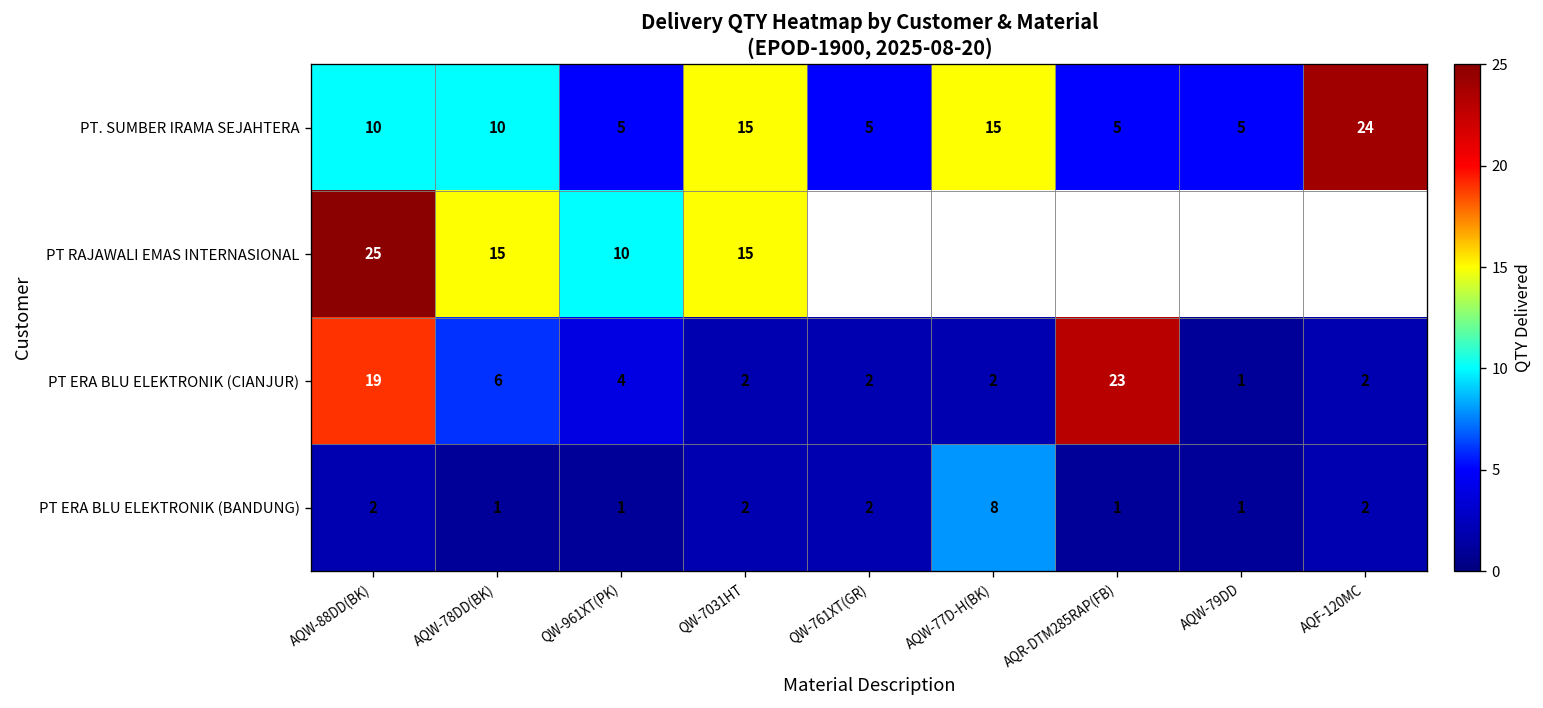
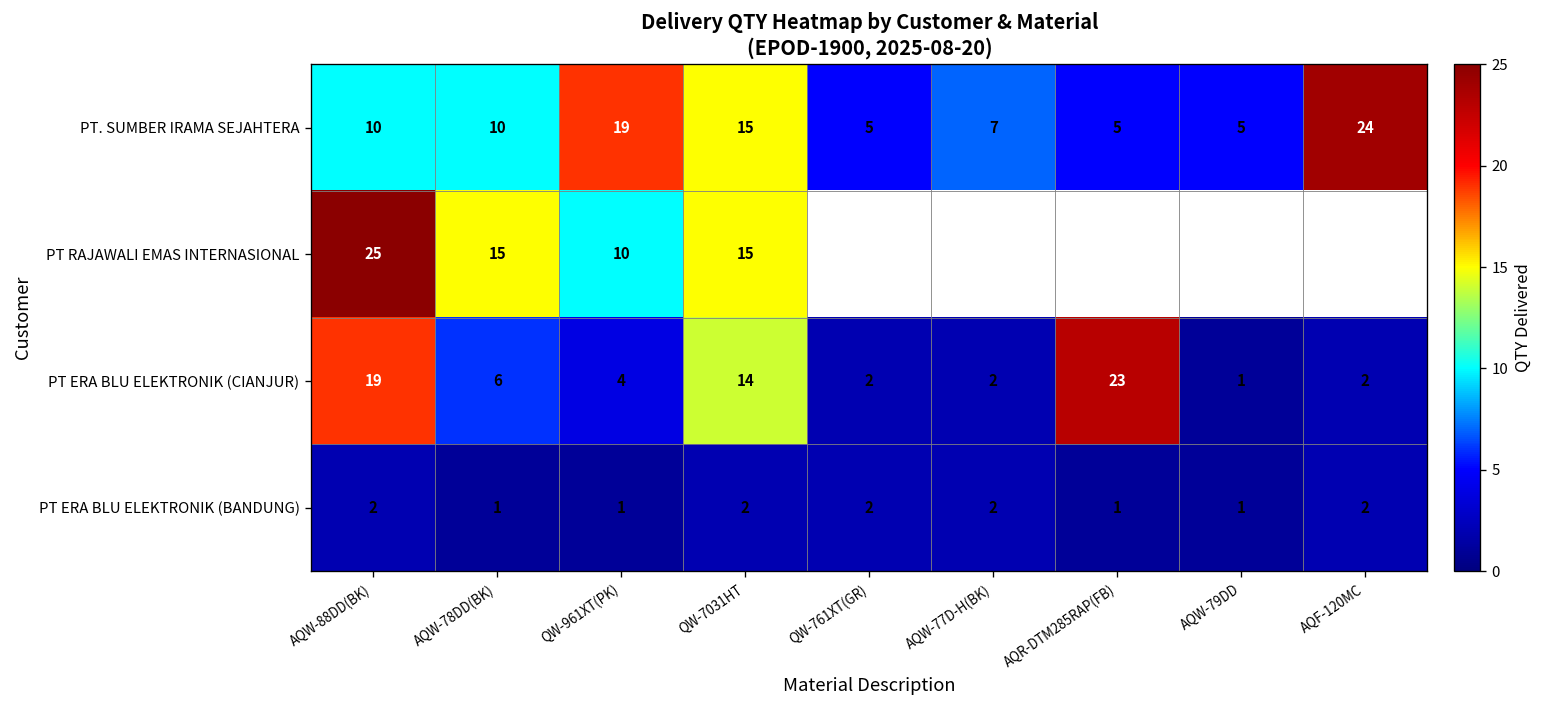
PT. SUMBER IRAMA SEJAHTERA, QW-961XT(PK): 5 -> 19
PT. SUMBER IRAMA SEJAHTERA, AQW-77D-H(BK): 15 -> 7
PT ERA BLU ELEKTRONIK (CIANJUR), QW-7031HT: 2 -> 14
PT ERA BLU ELEKTRONIK (BANDUNG), AQW-77D-H(BK): 8 -> 2
